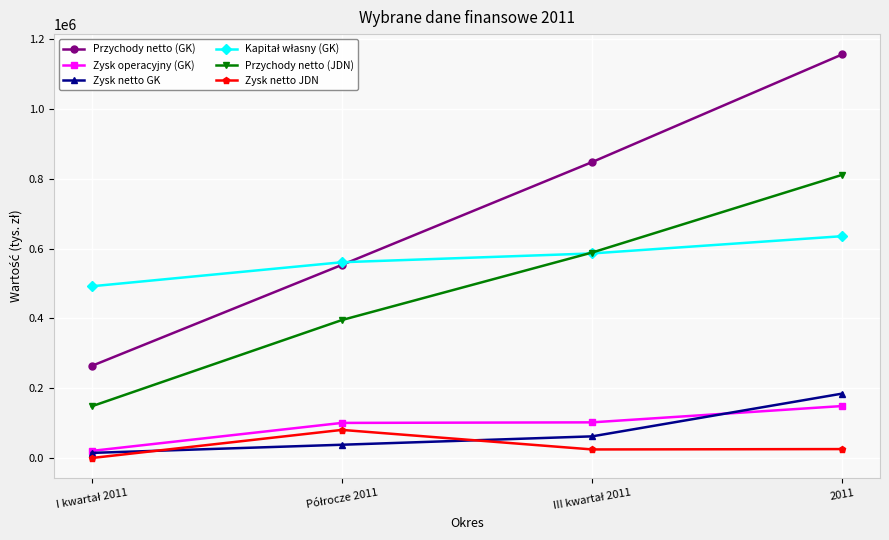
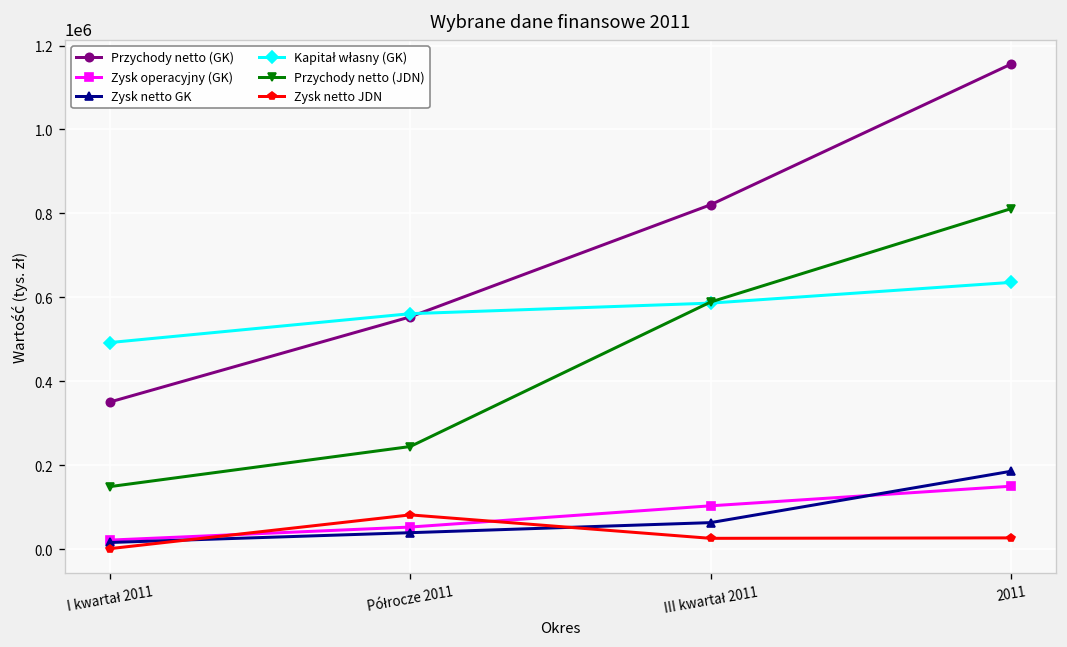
Przychody netto (GK), I kwartał 2011: 260000 -> 350000
Zysk operacyjny (GK), Półrocze 2011: 100000 -> 50000
Przychody netto (JDN), Półrocze 2011: 400000 -> 240000
Przychody netto (GK), III kwartał 2011: 850000 -> 820000
